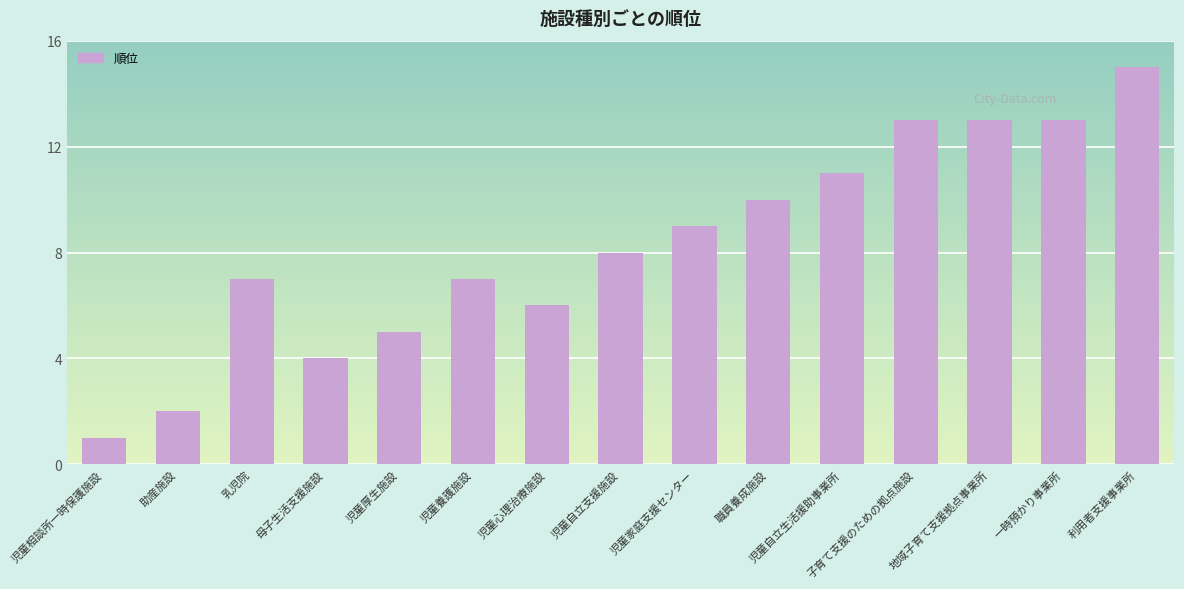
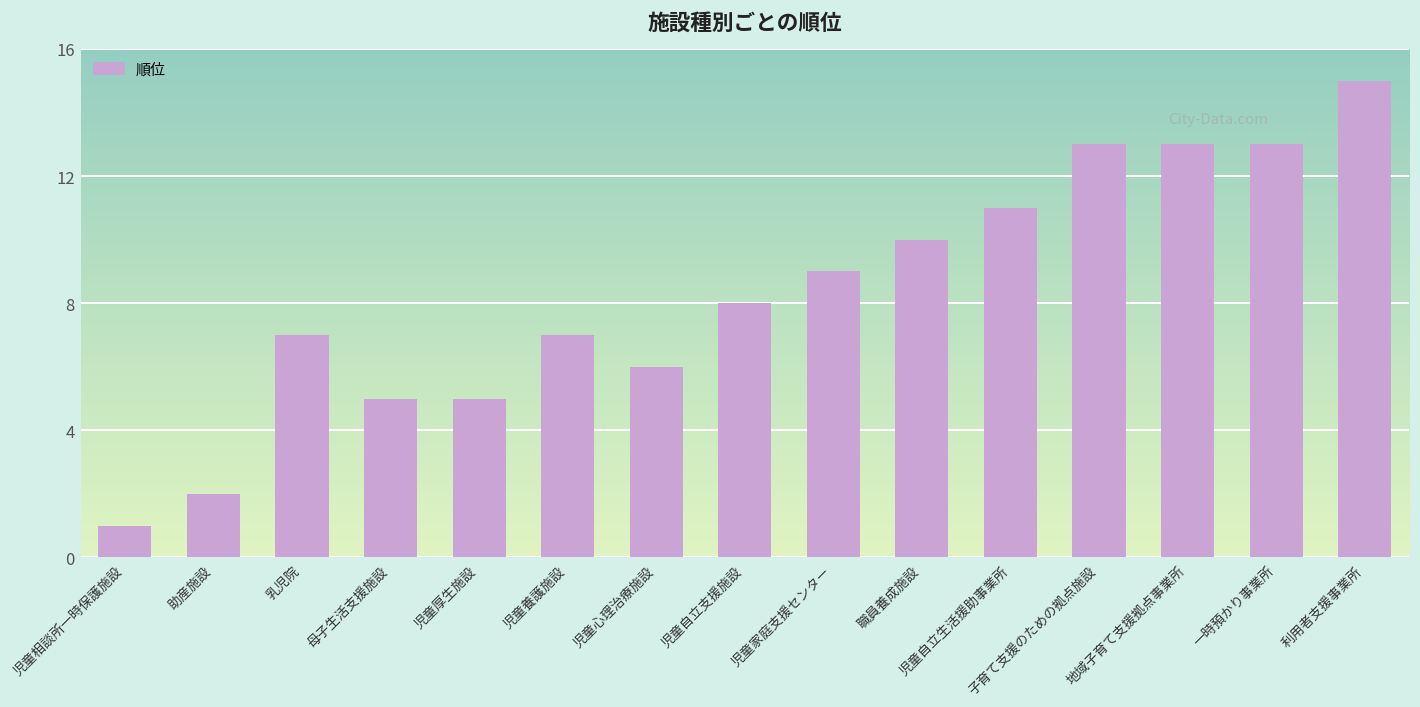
母子生活支援施設: 4 -> 5
